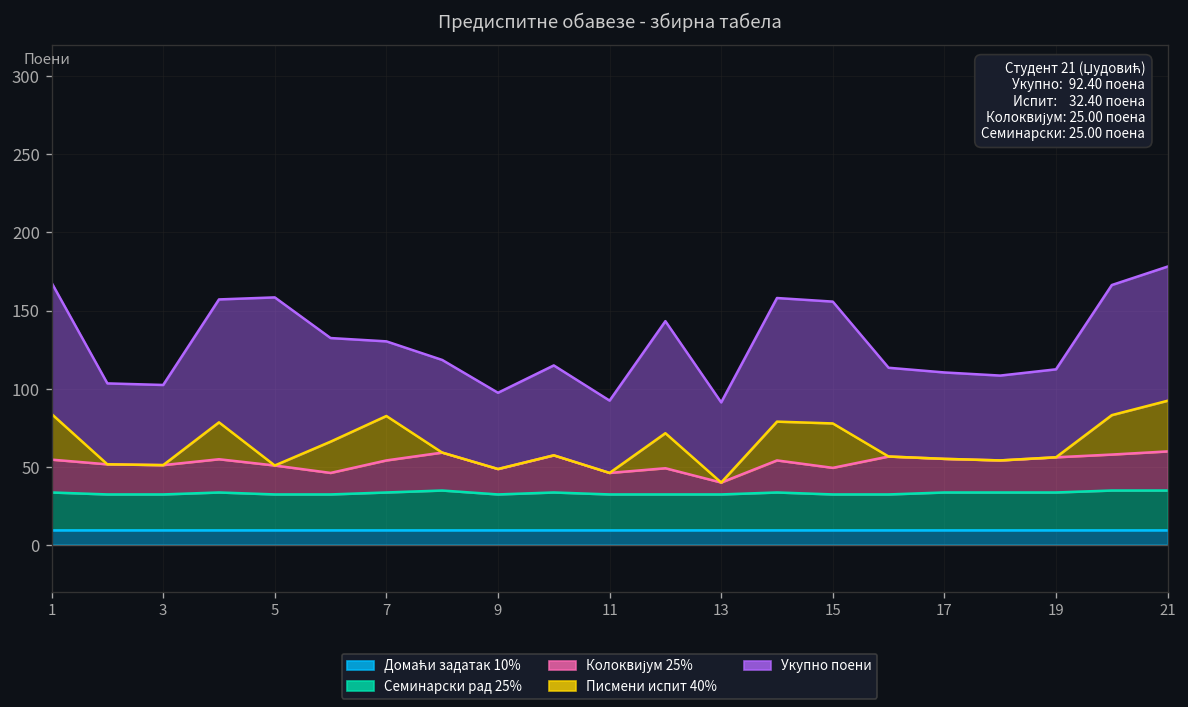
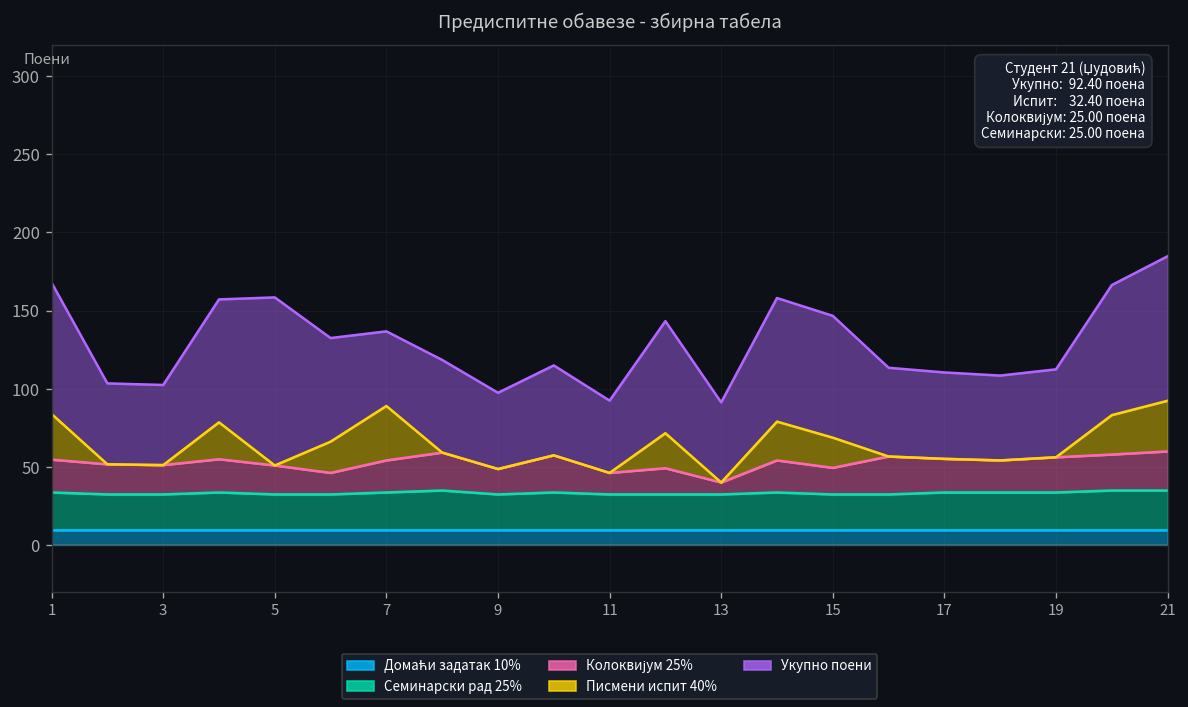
Писмени испит 40%, 7: 28 -> 35
Писмени испит 40%, 15: 28 -> 19
Укупно поени, 21: 86 -> 92
